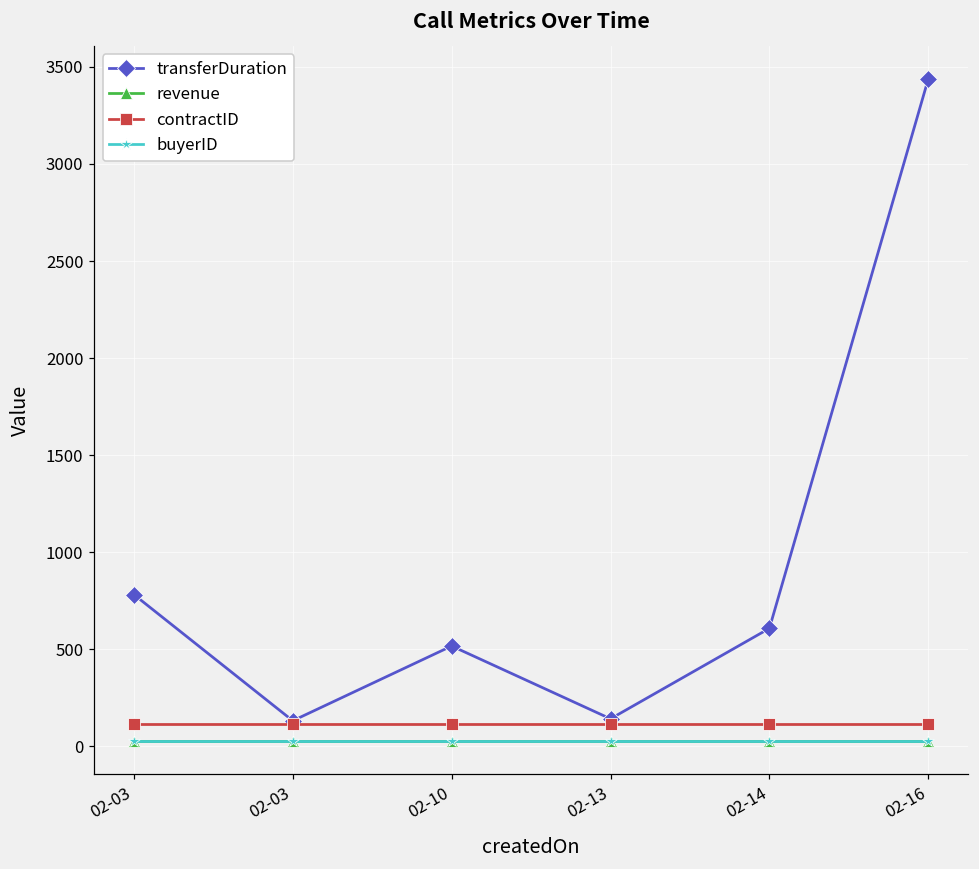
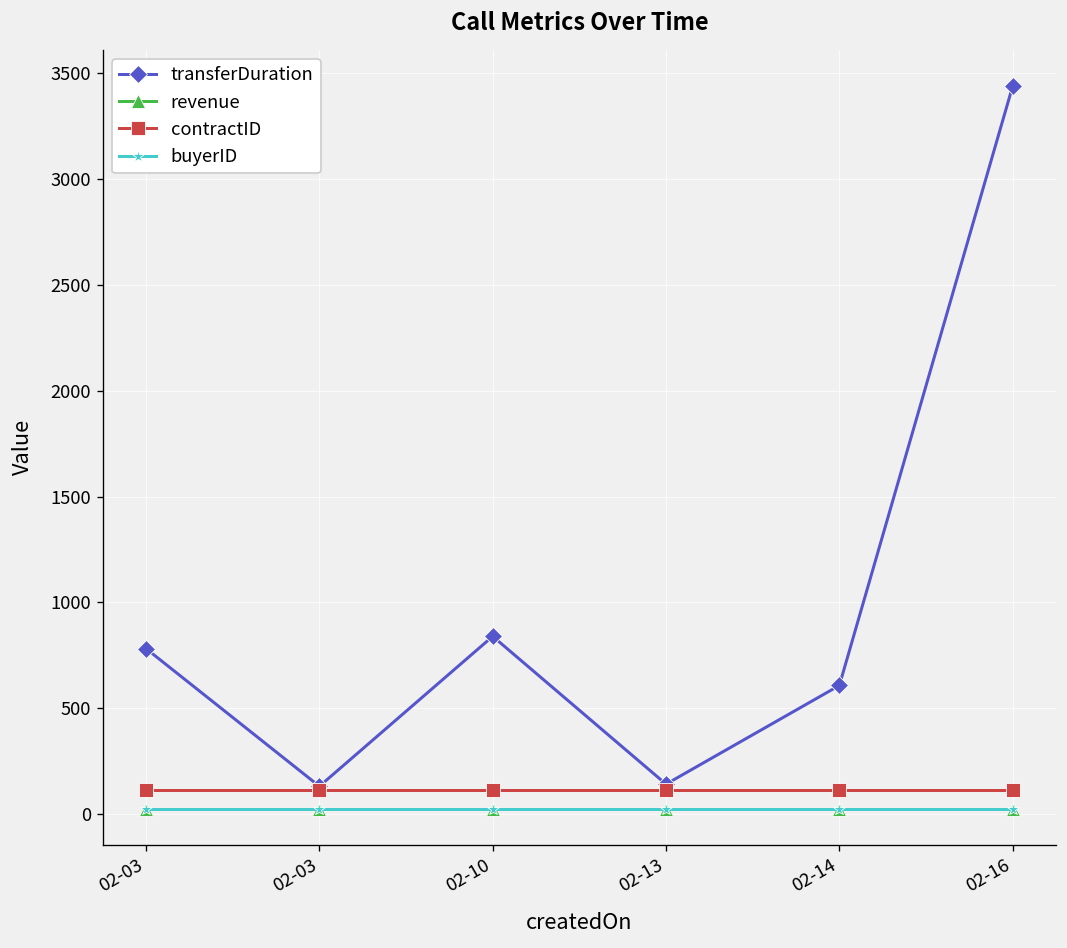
transferDuration, 02-10: 520 -> 840
